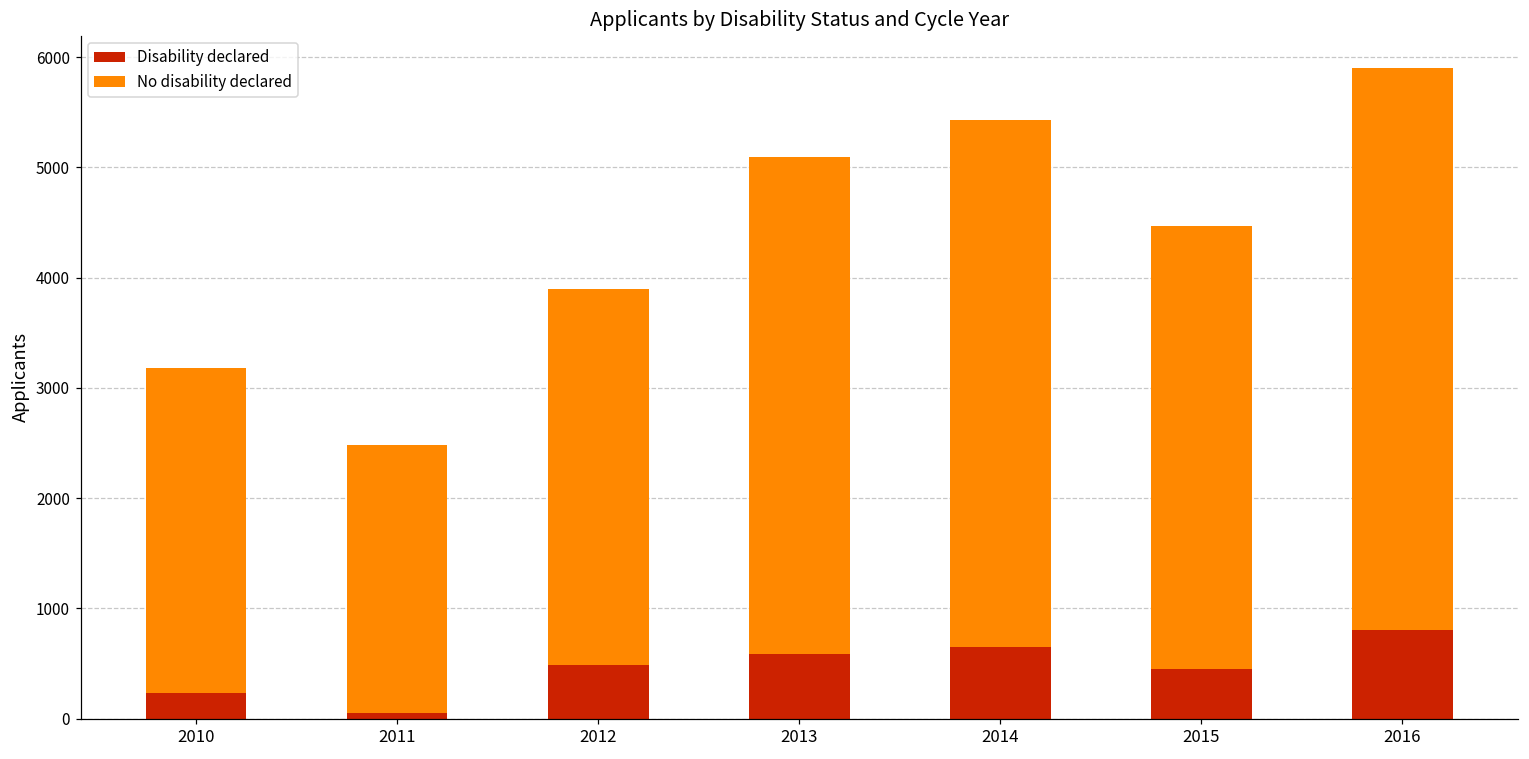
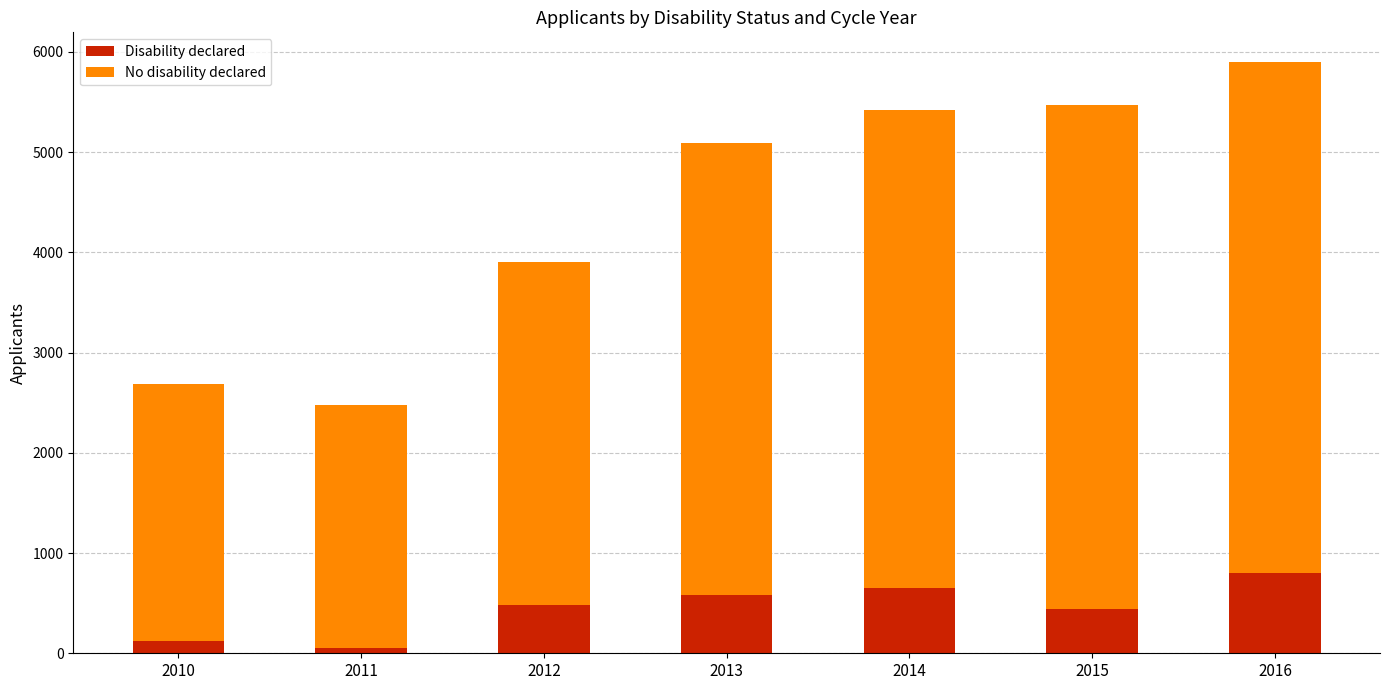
Disability declared, 2010: 240 -> 130
No disability declared, 2010: 2940 -> 2570
No disability declared, 2015: 4020 -> 5020
